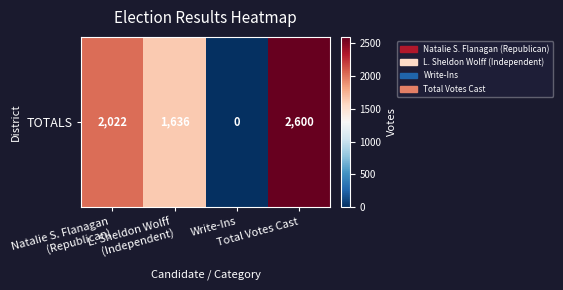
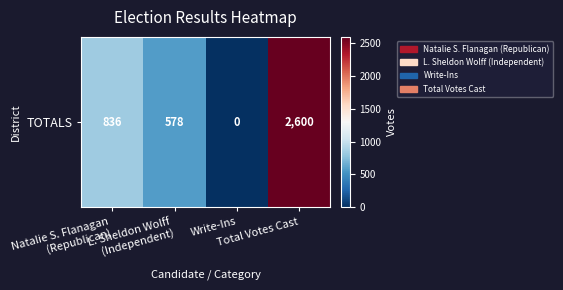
TOTALS, Natalie S. Flanagan (Republican): 2,022 -> 836
TOTALS, L. Sheldon Wolff (Independent): 1,636 -> 578
